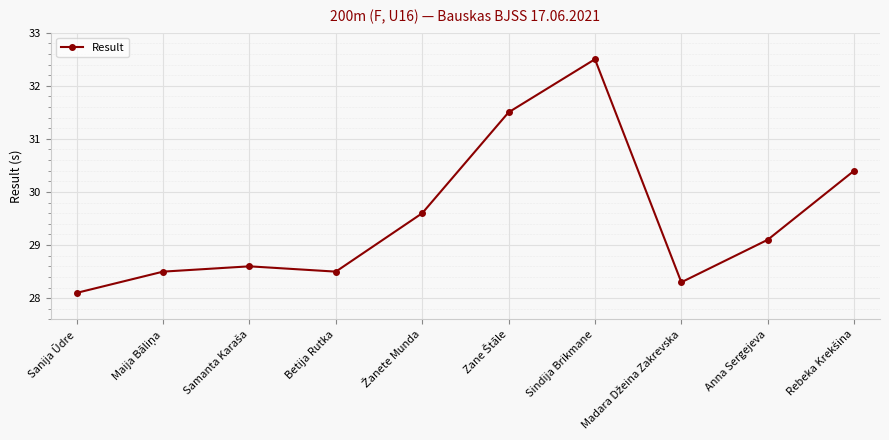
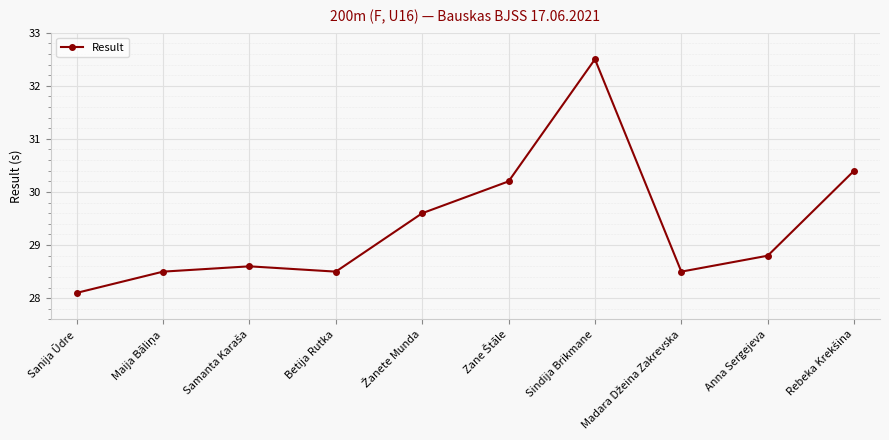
Zane Štāle: 31.5 -> 30.2
Madara Džeina Zakrevska: 28.3 -> 28.5
Anna Sergejeva: 29.1 -> 28.8
